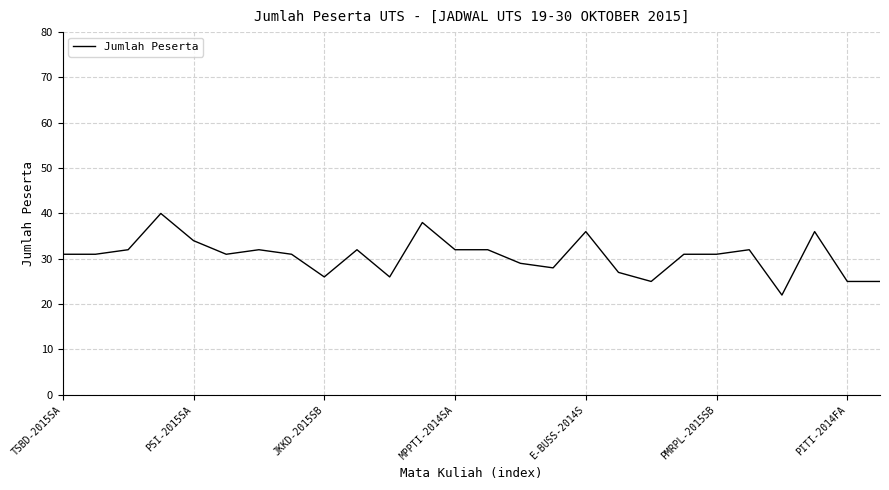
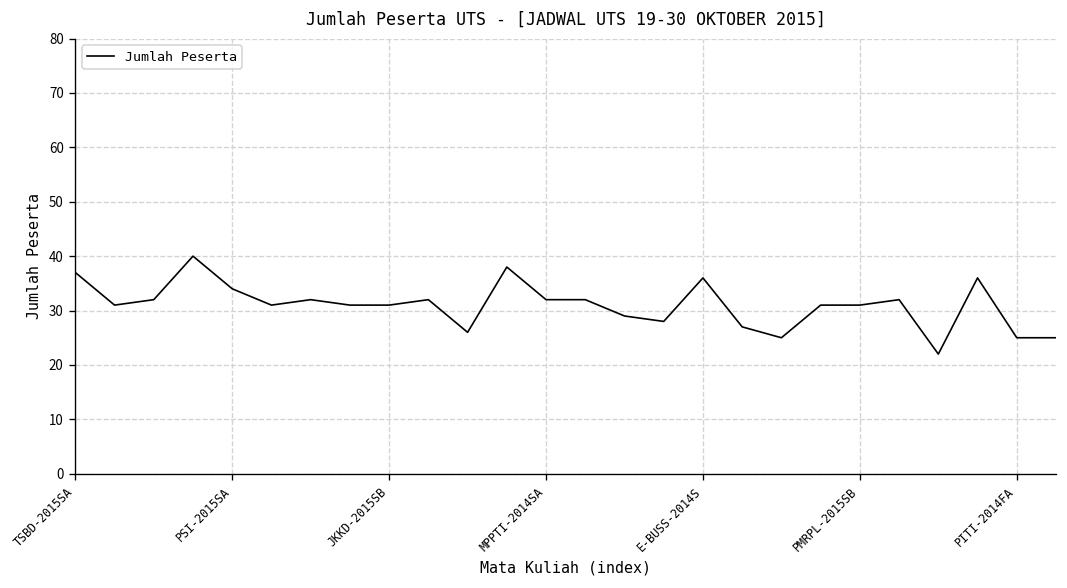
TSBD-2015SA: 31 -> 37
JKKD-2015SB: 26 -> 31
